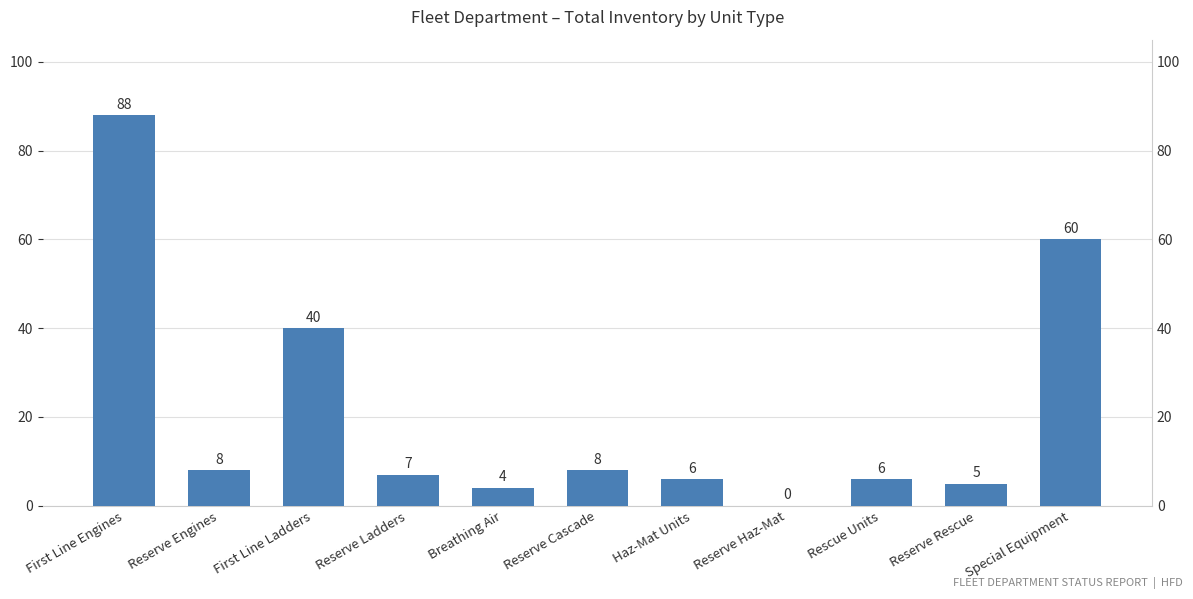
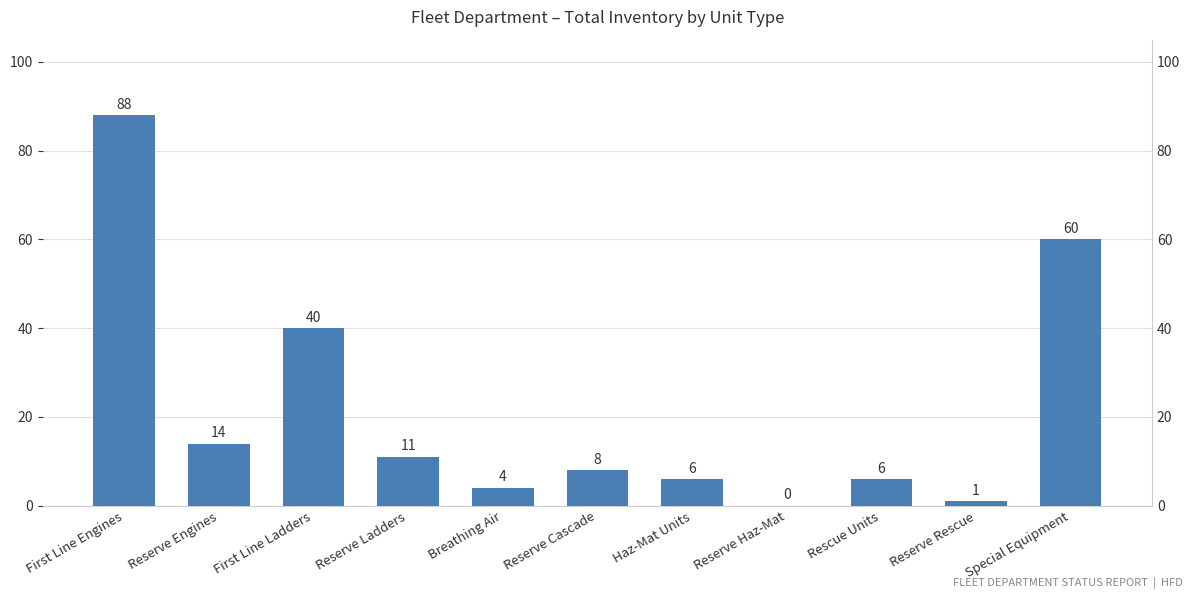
Reserve Engines: 8 -> 14
Reserve Ladders: 7 -> 11
Reserve Rescue: 5 -> 1
